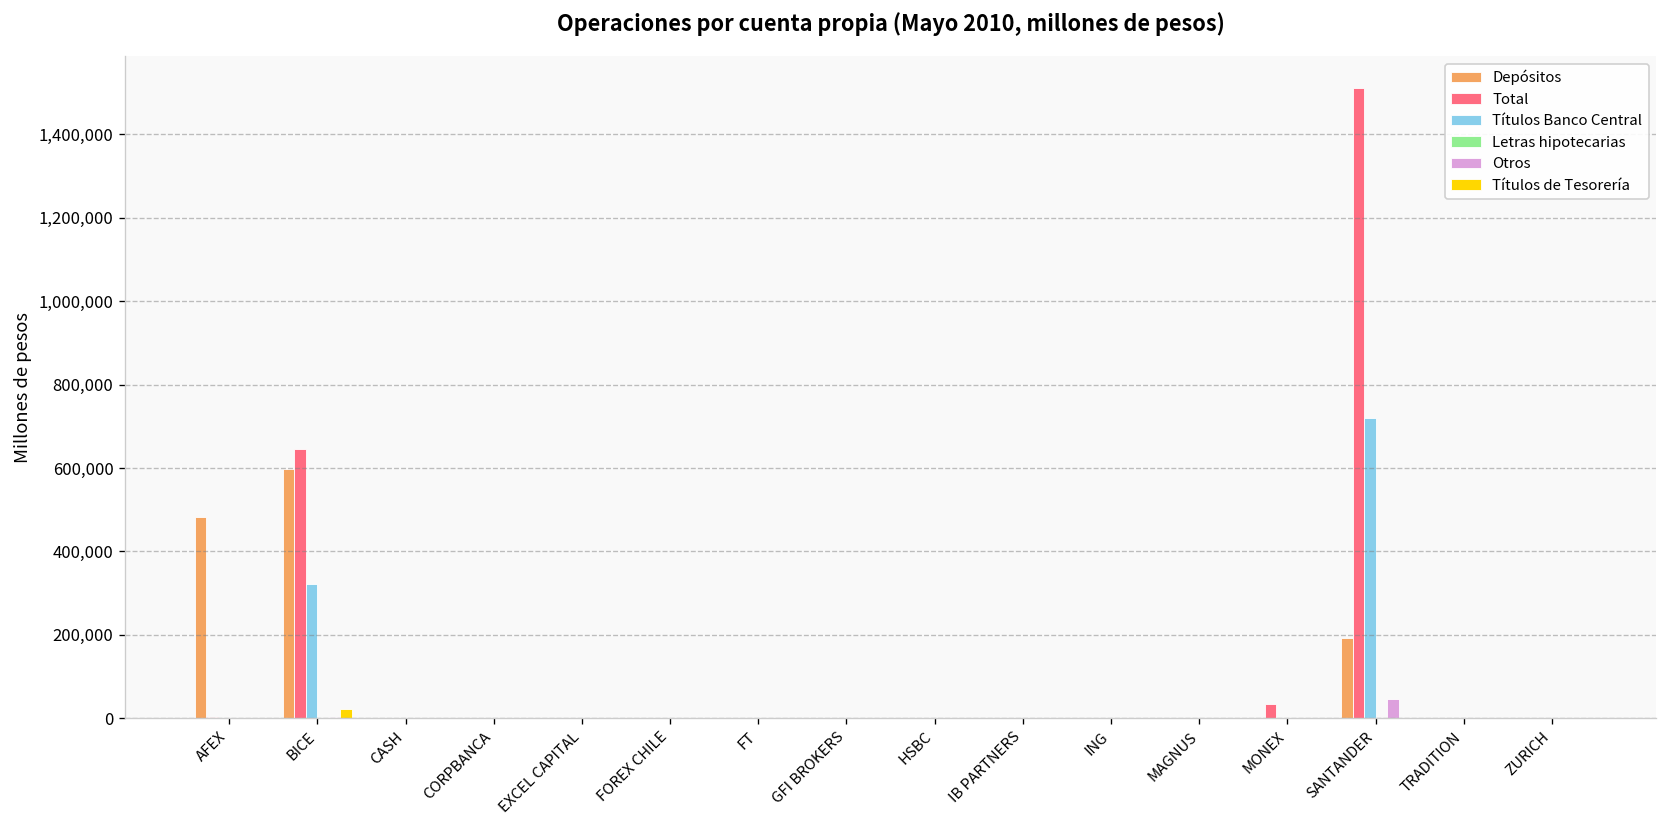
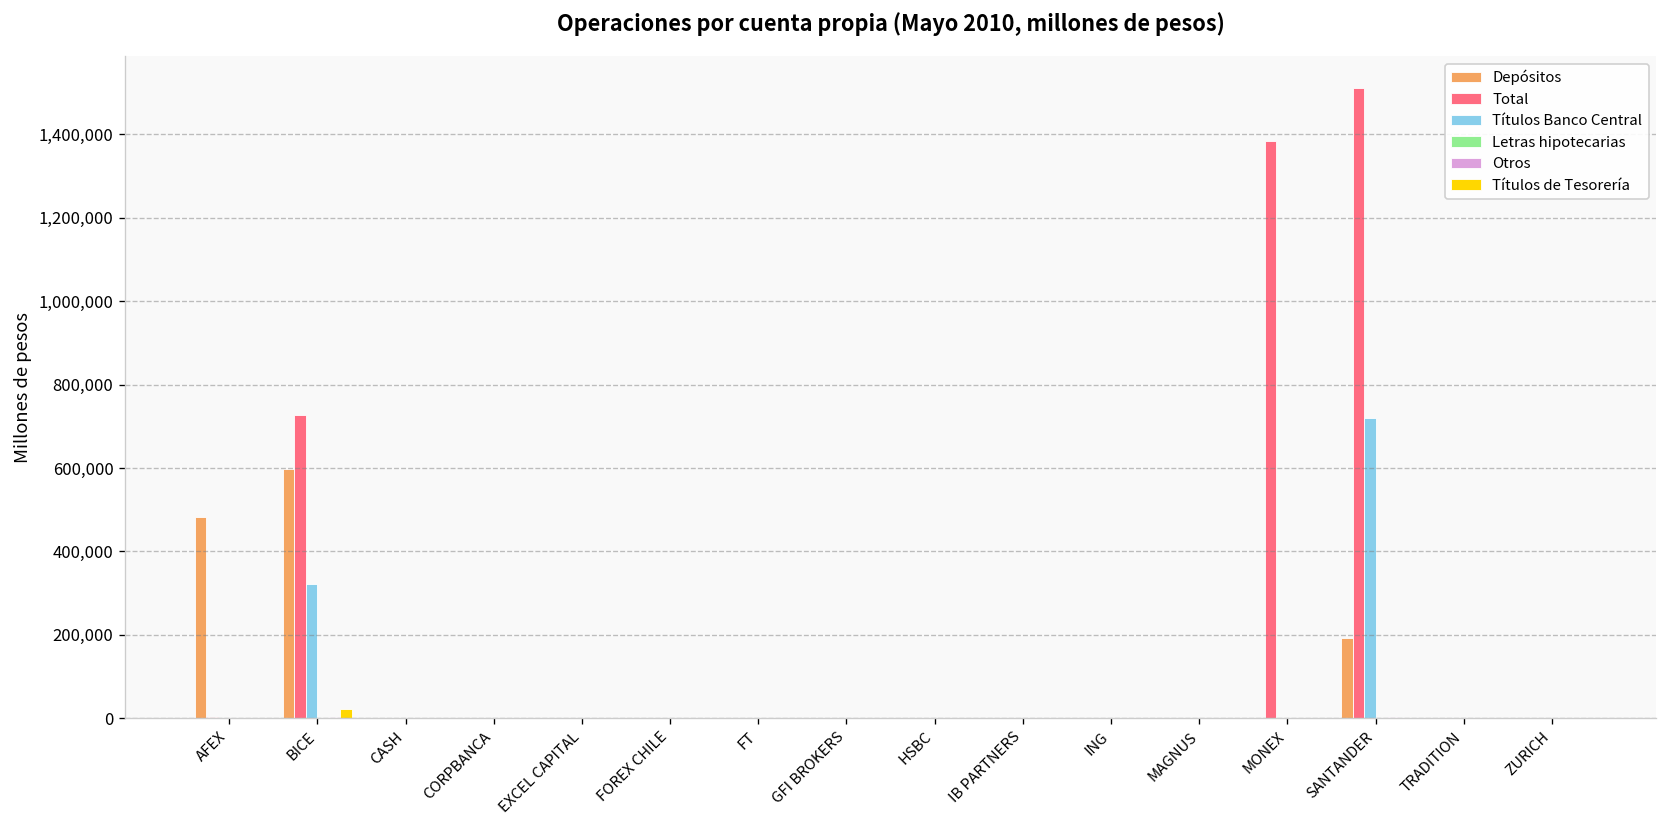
Total, BICE: 640,000 -> 730,000
Total, MONEX: 30,000 -> 1,380,000
Otros, SANTANDER: 50,000 -> 0
